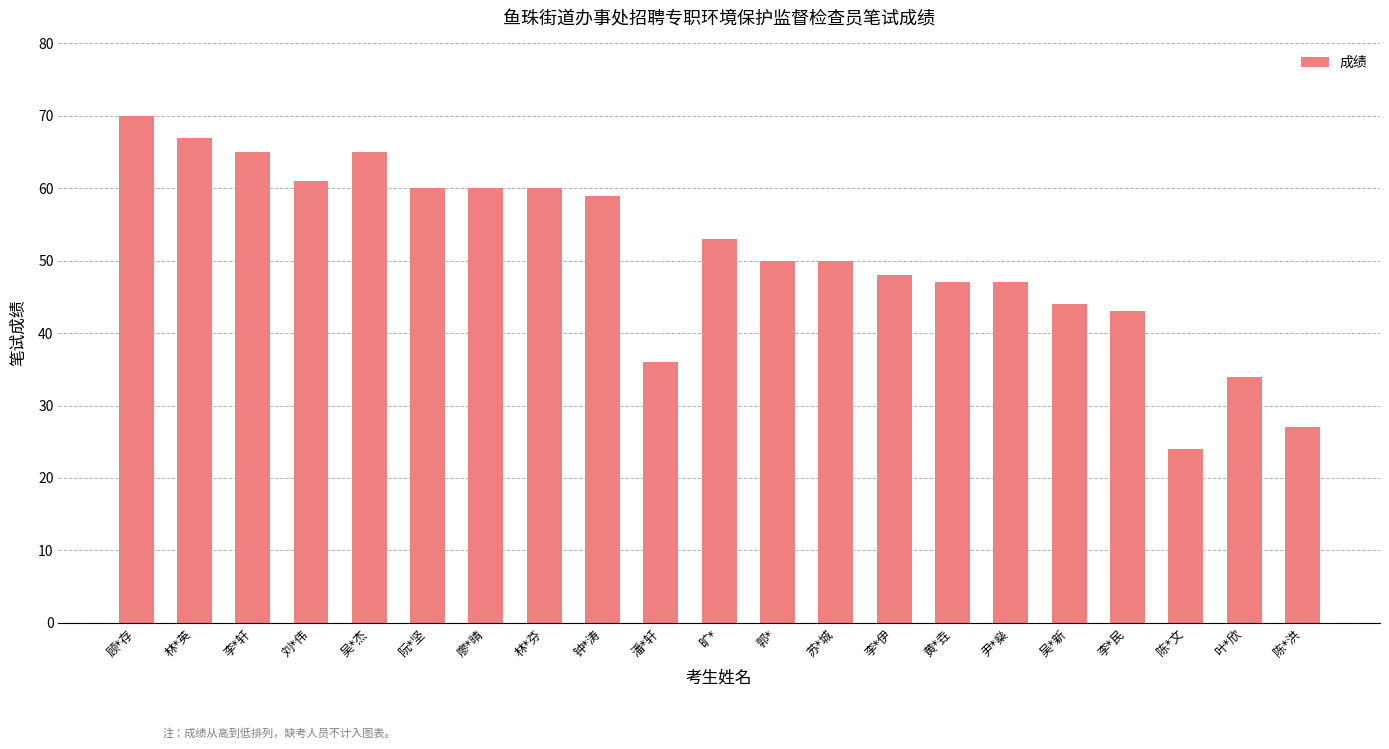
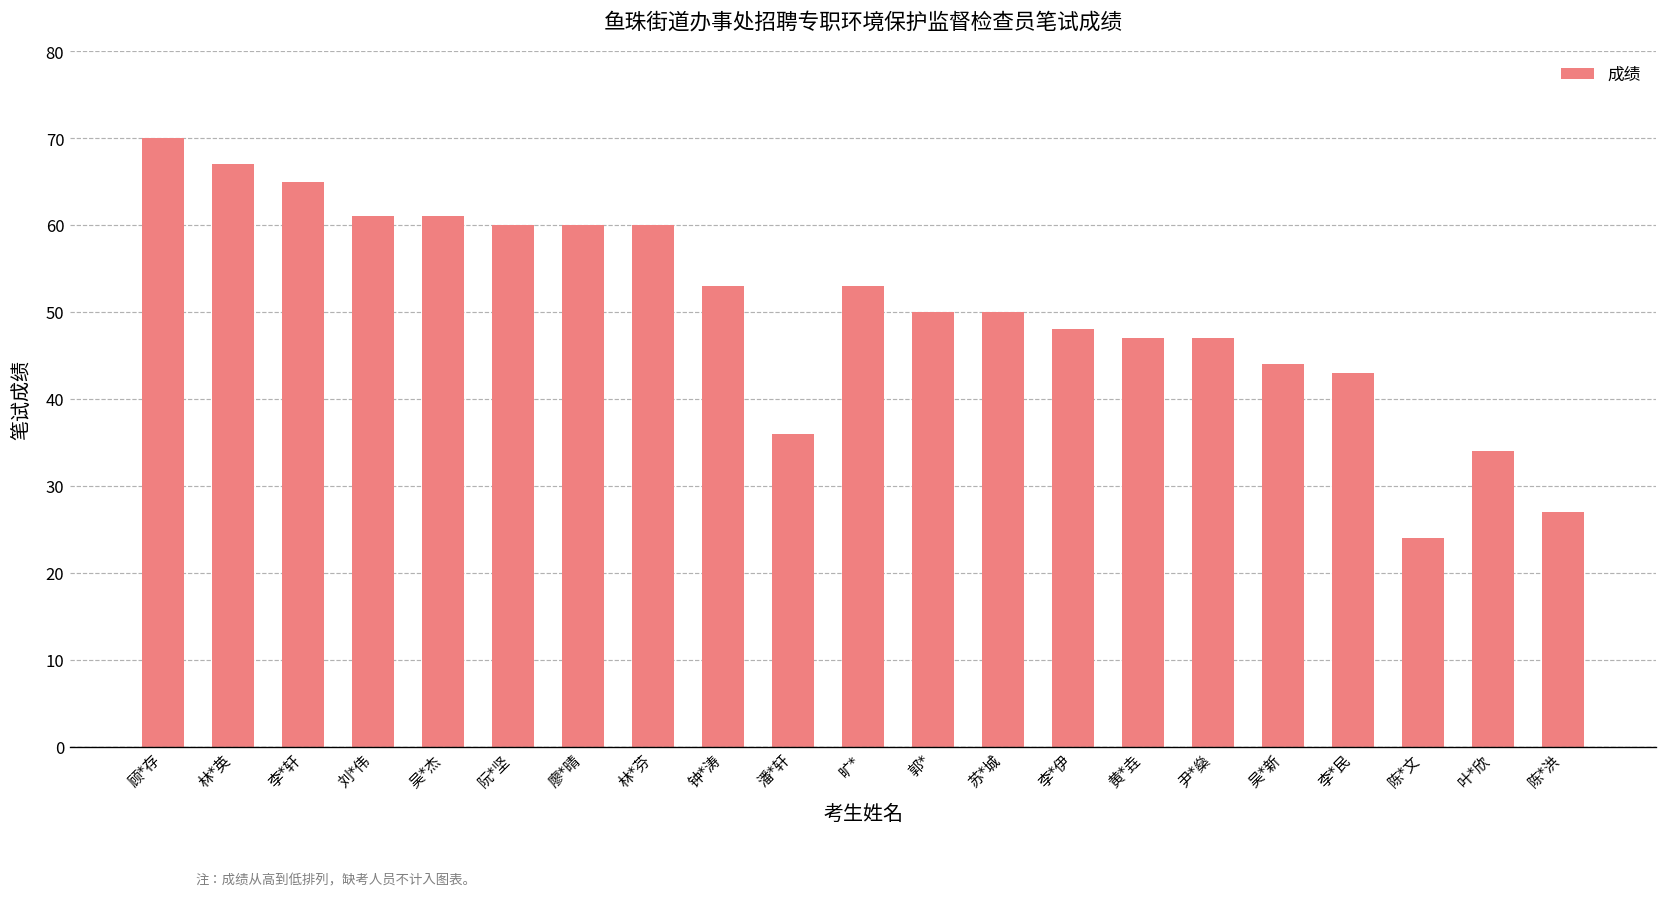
吴*杰: 65 -> 61
钟*涛: 59 -> 53
